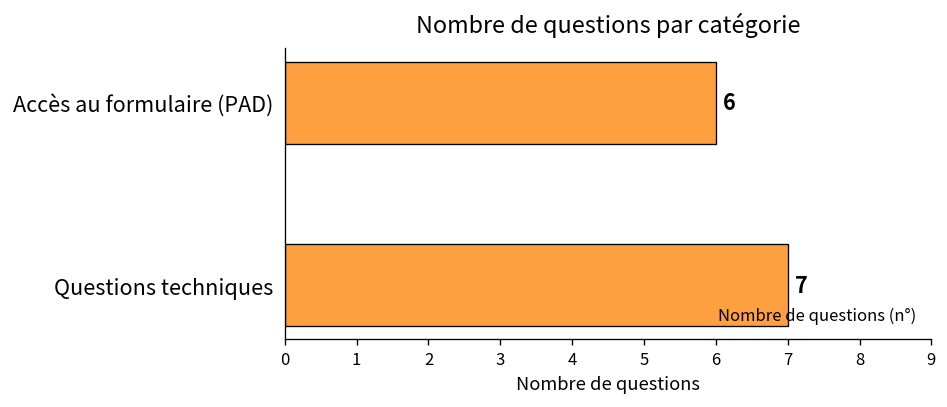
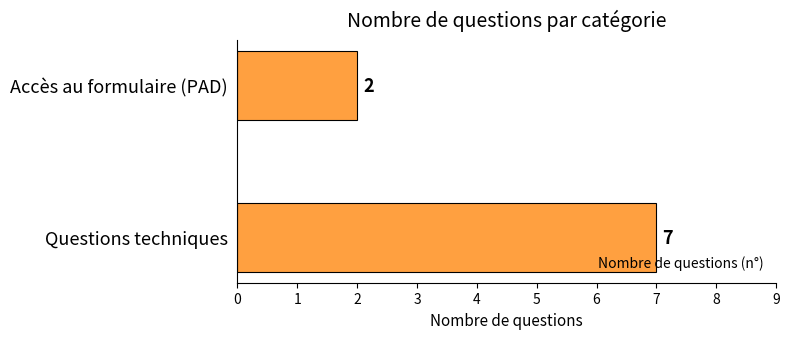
Accès au formulaire (PAD): 6 -> 2
